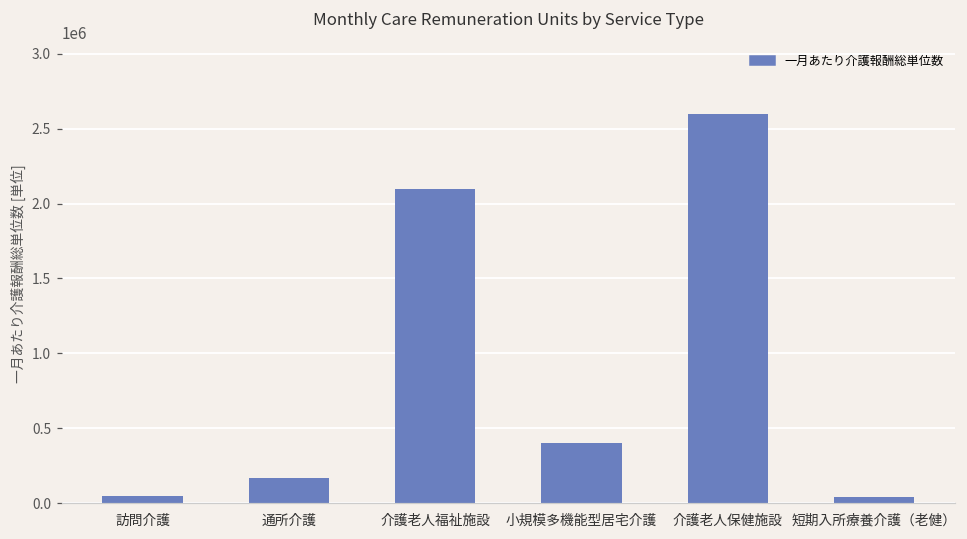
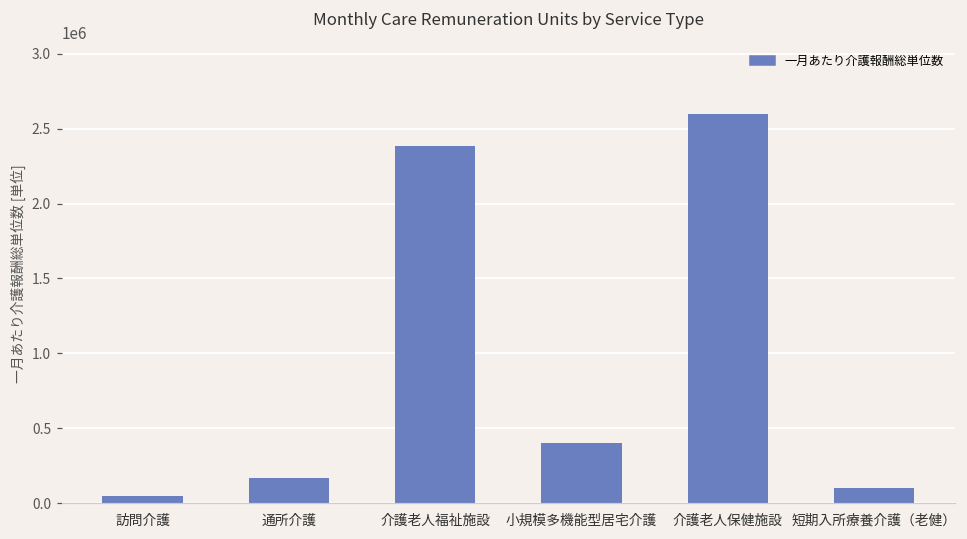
介護老人福祉施設: 2100000 -> 2380000
短期入所療養介護（老健）: 40000 -> 100000
